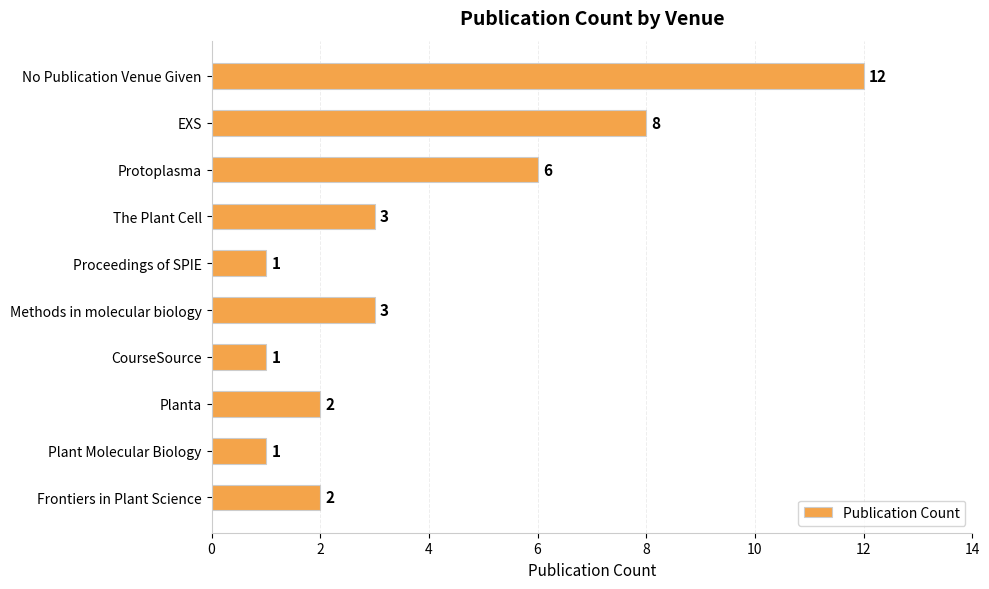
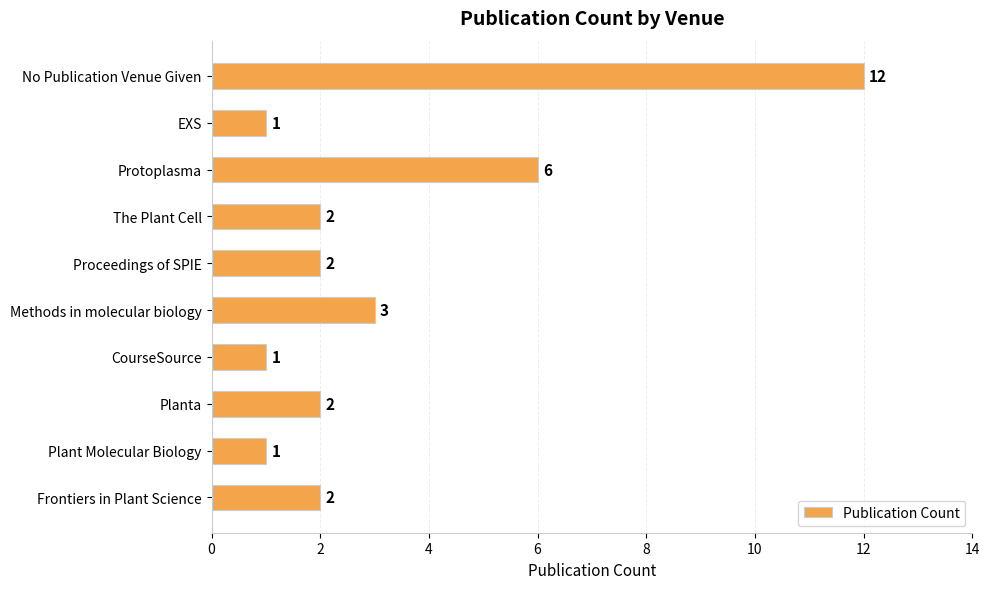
EXS: 8 -> 1
The Plant Cell: 3 -> 2
Proceedings of SPIE: 1 -> 2
